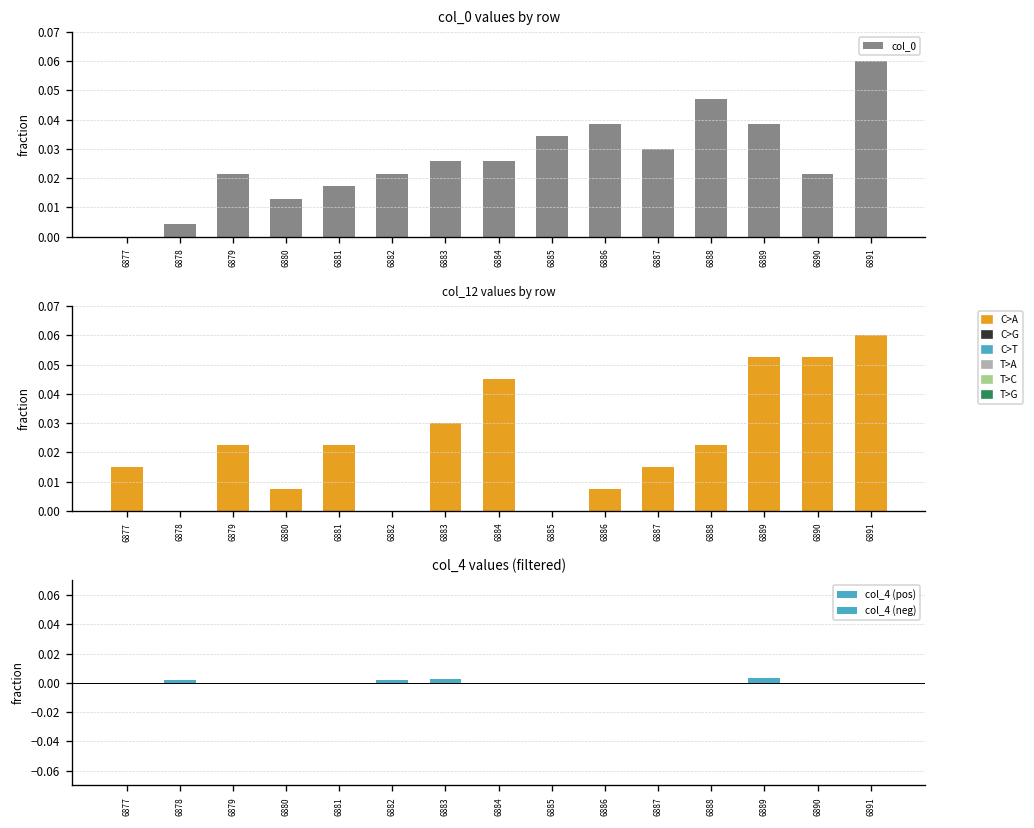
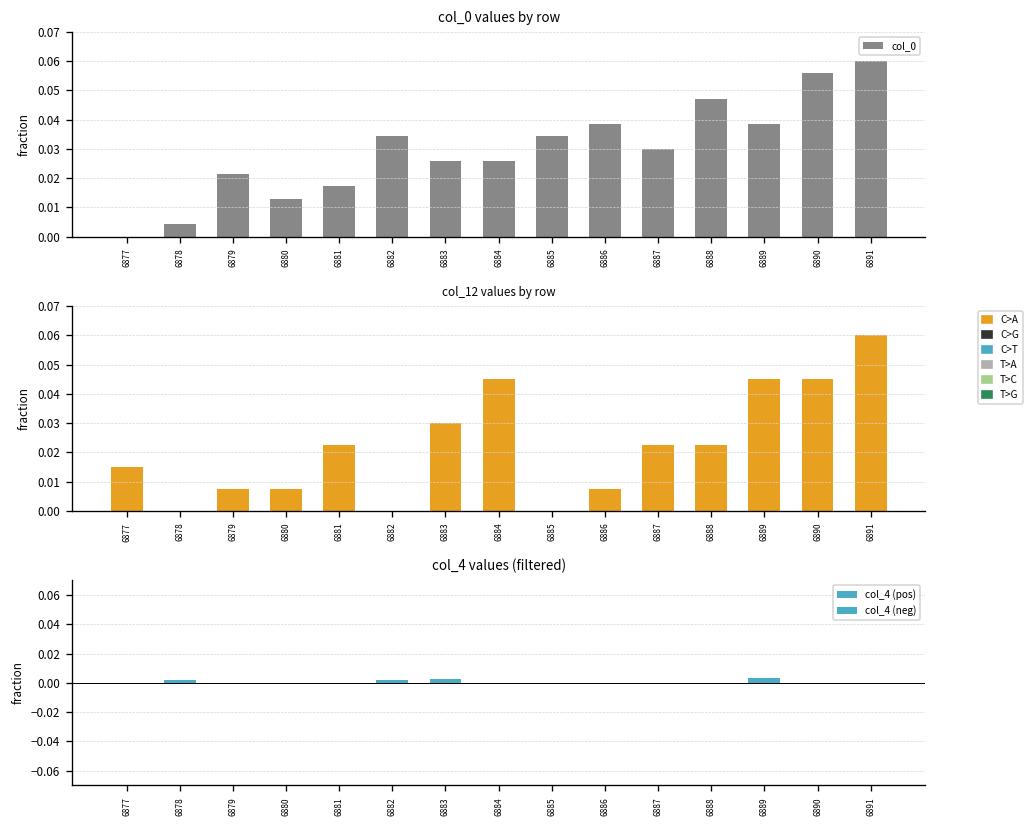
col_0 values by row, 6882: 0.021 -> 0.034
col_0 values by row, 6890: 0.021 -> 0.056
col_12 values by row, 6879: 0.023 -> 0.008
col_12 values by row, 6887: 0.015 -> 0.023
col_12 values by row, 6889: 0.053 -> 0.045
col_12 values by row, 6890: 0.053 -> 0.045
